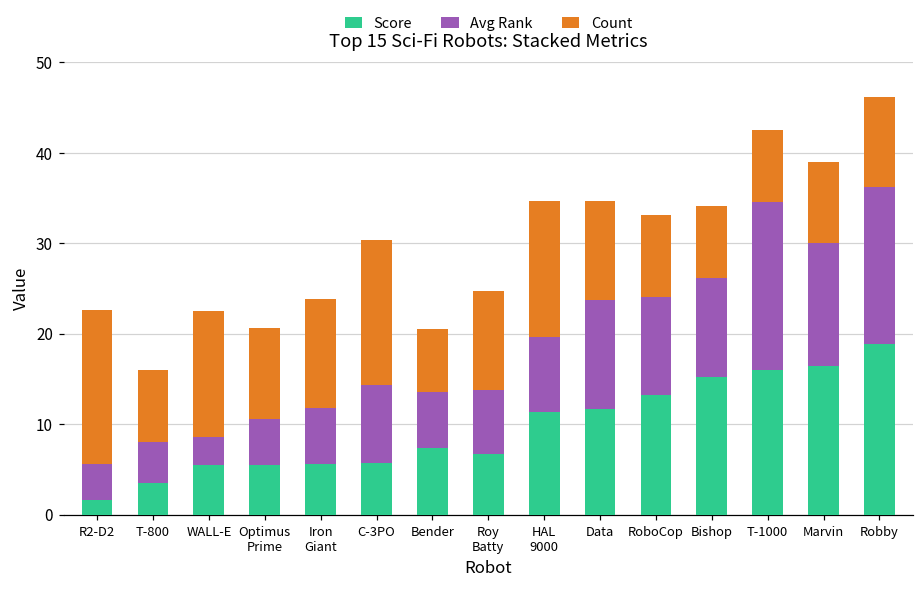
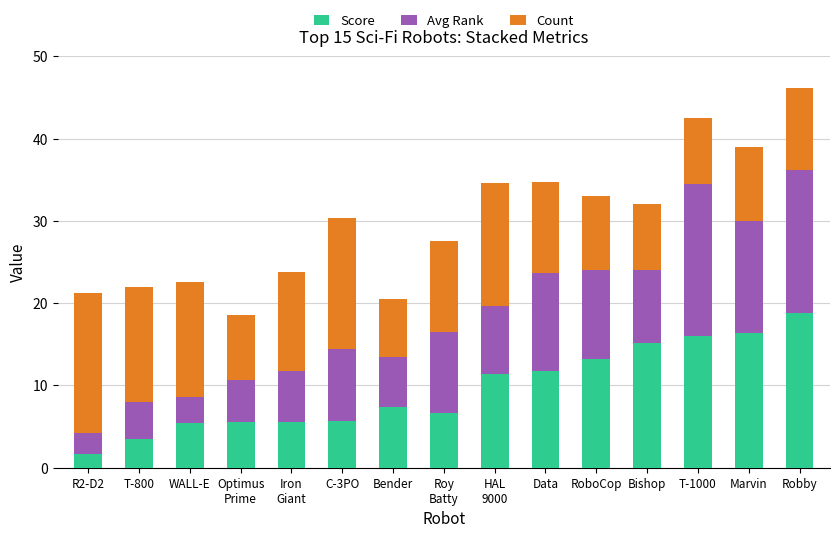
Avg Rank, R2-D2: 4 -> 3
Count, T-800: 8 -> 14
Count, Optimus Prime: 10 -> 8
Avg Rank, Roy Batty: 7 -> 10
Avg Rank, Bishop: 11 -> 9
